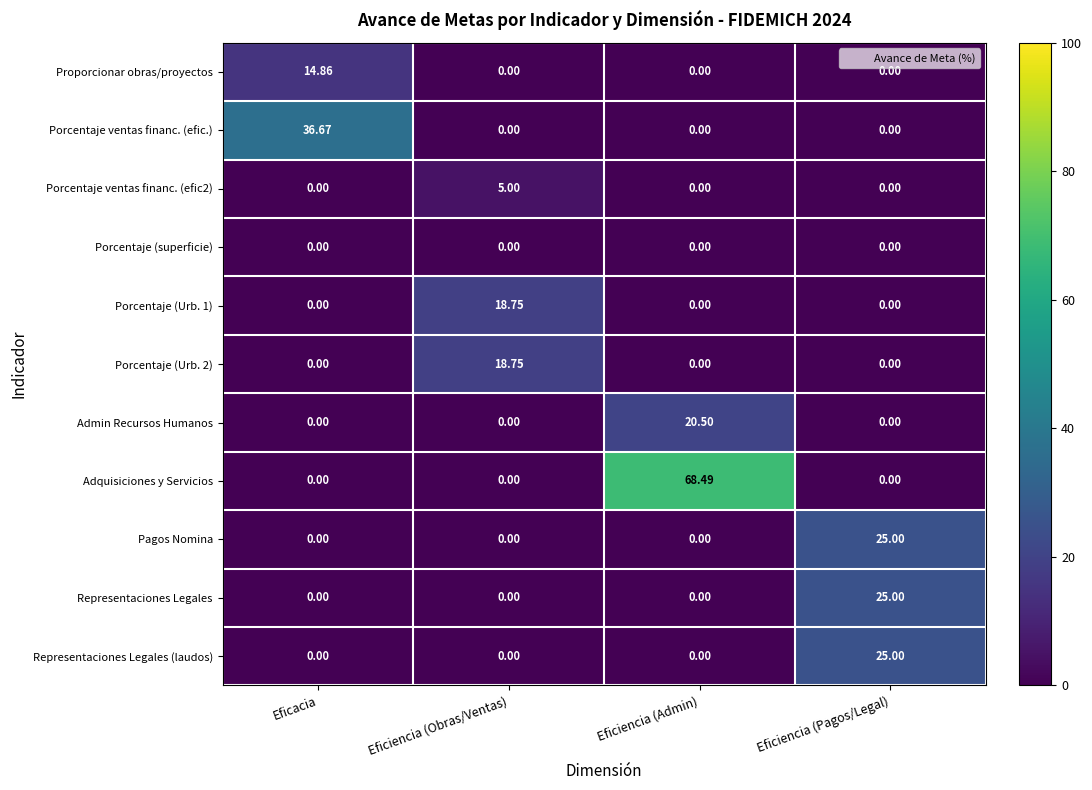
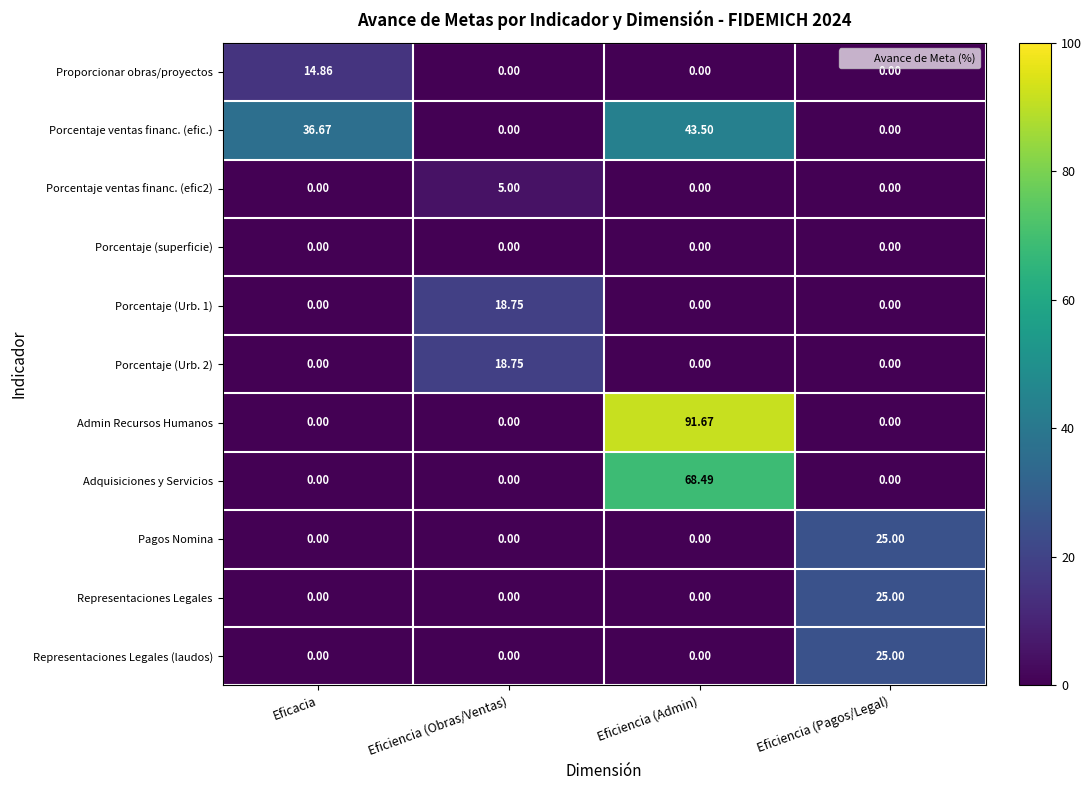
Porcentaje ventas financ. (efic.), Eficiencia (Admin): 0.00 -> 43.50
Admin Recursos Humanos, Eficiencia (Admin): 20.50 -> 91.67
